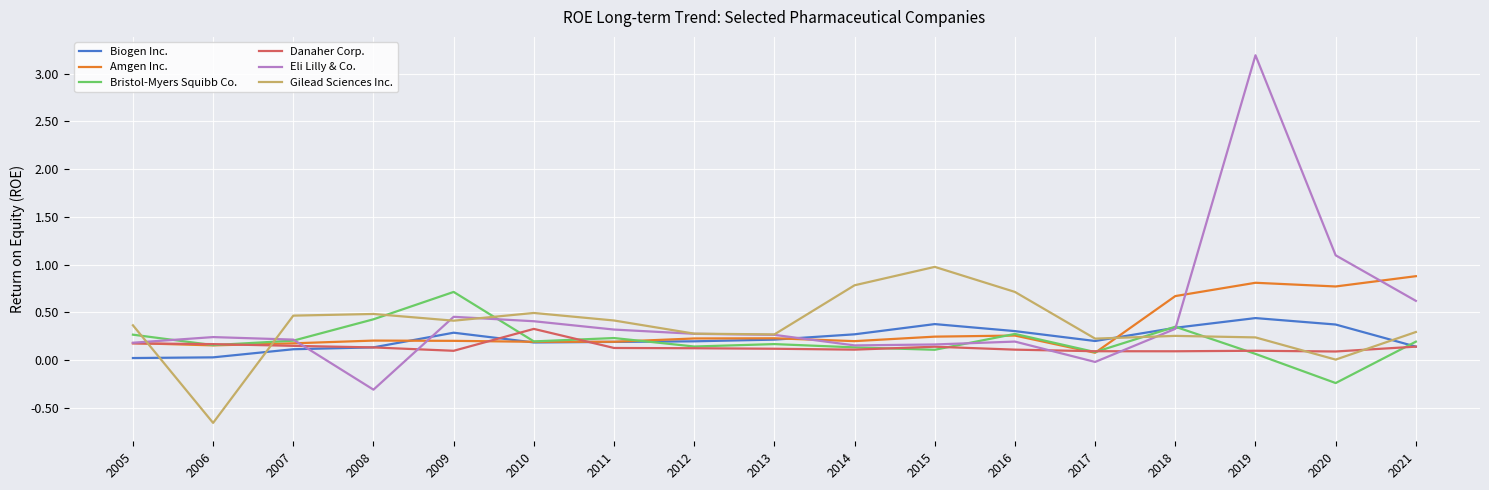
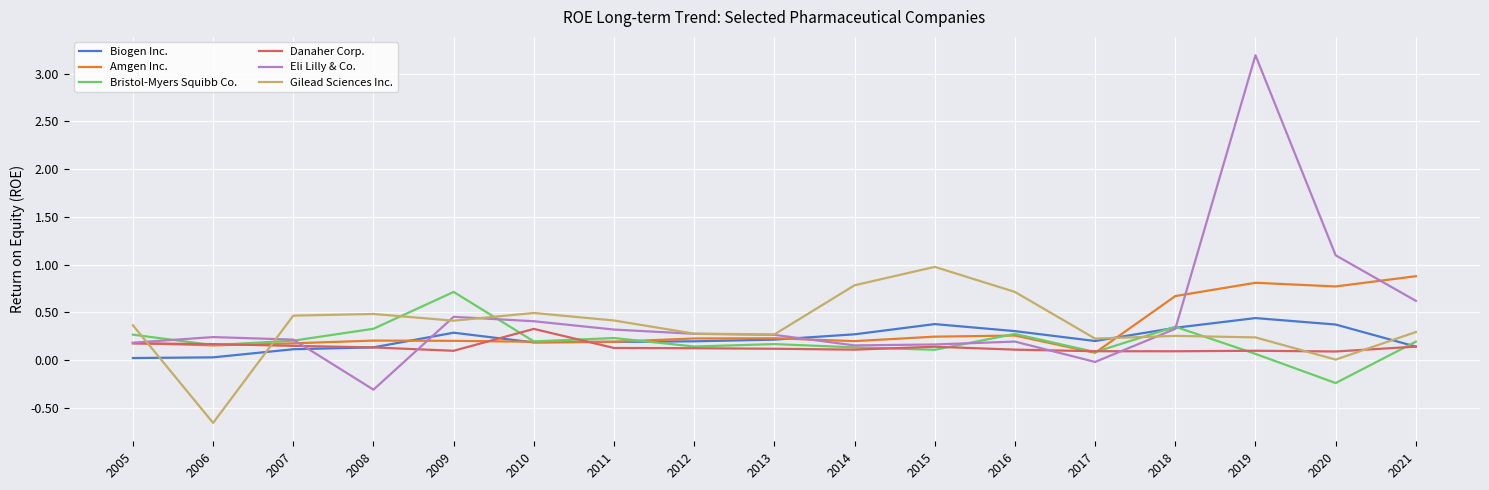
Bristol-Myers Squibb Co., 2008: 0.4 -> 0.3
